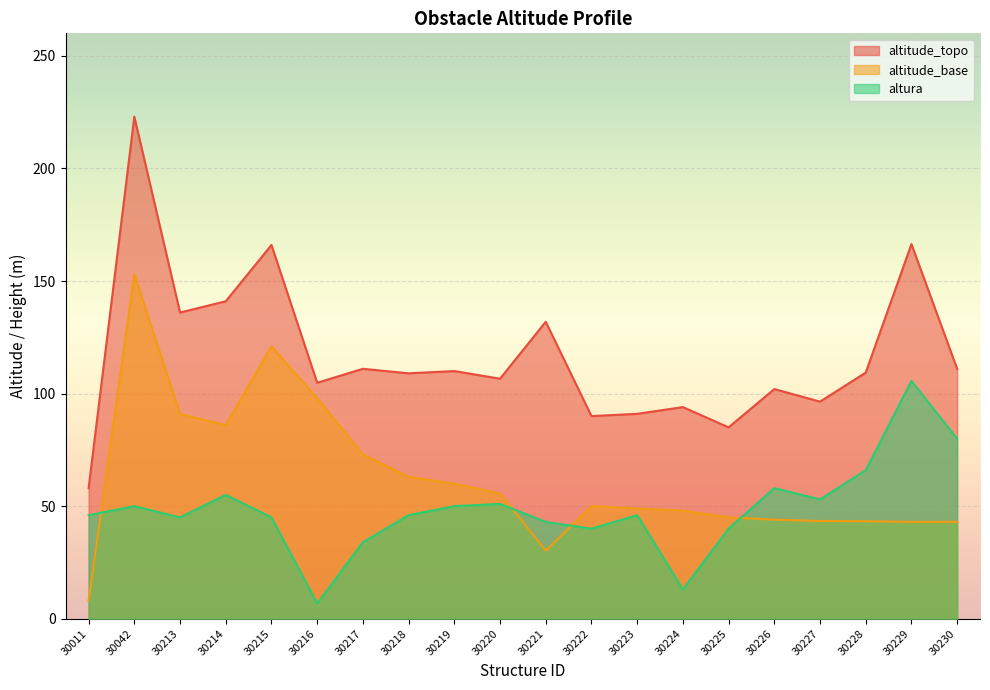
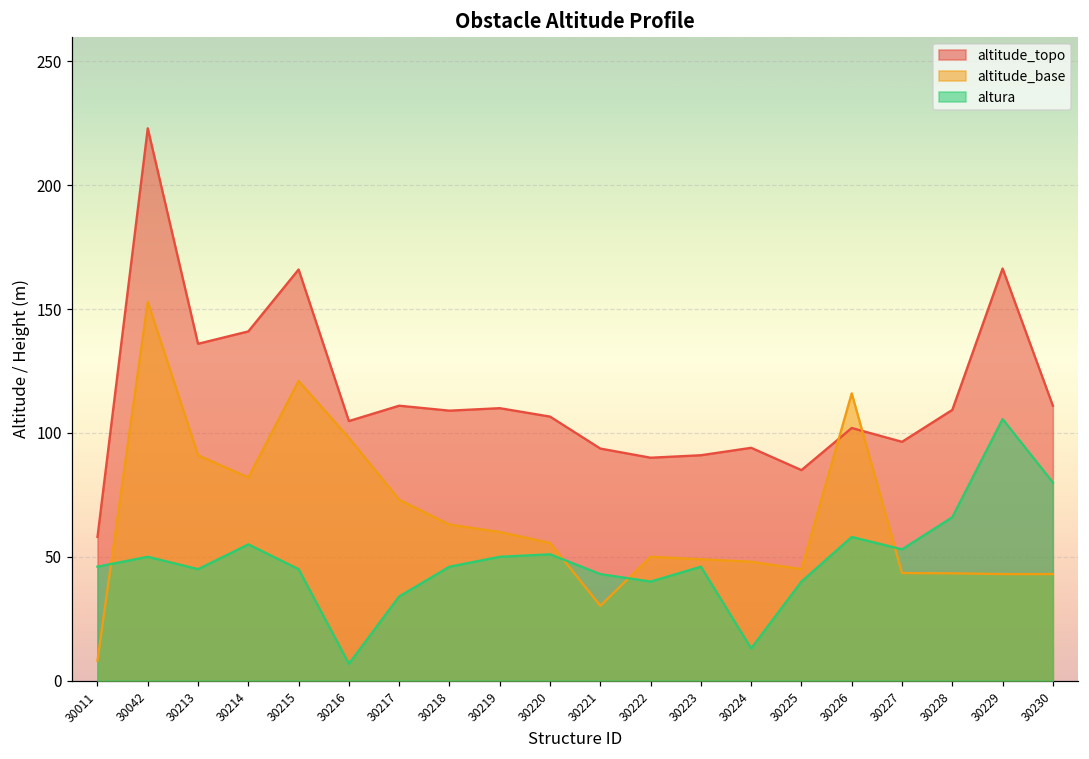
altitude_base, 30214: 86 -> 82
altitude_topo, 30221: 132 -> 94
altitude_base, 30226: 44 -> 116
